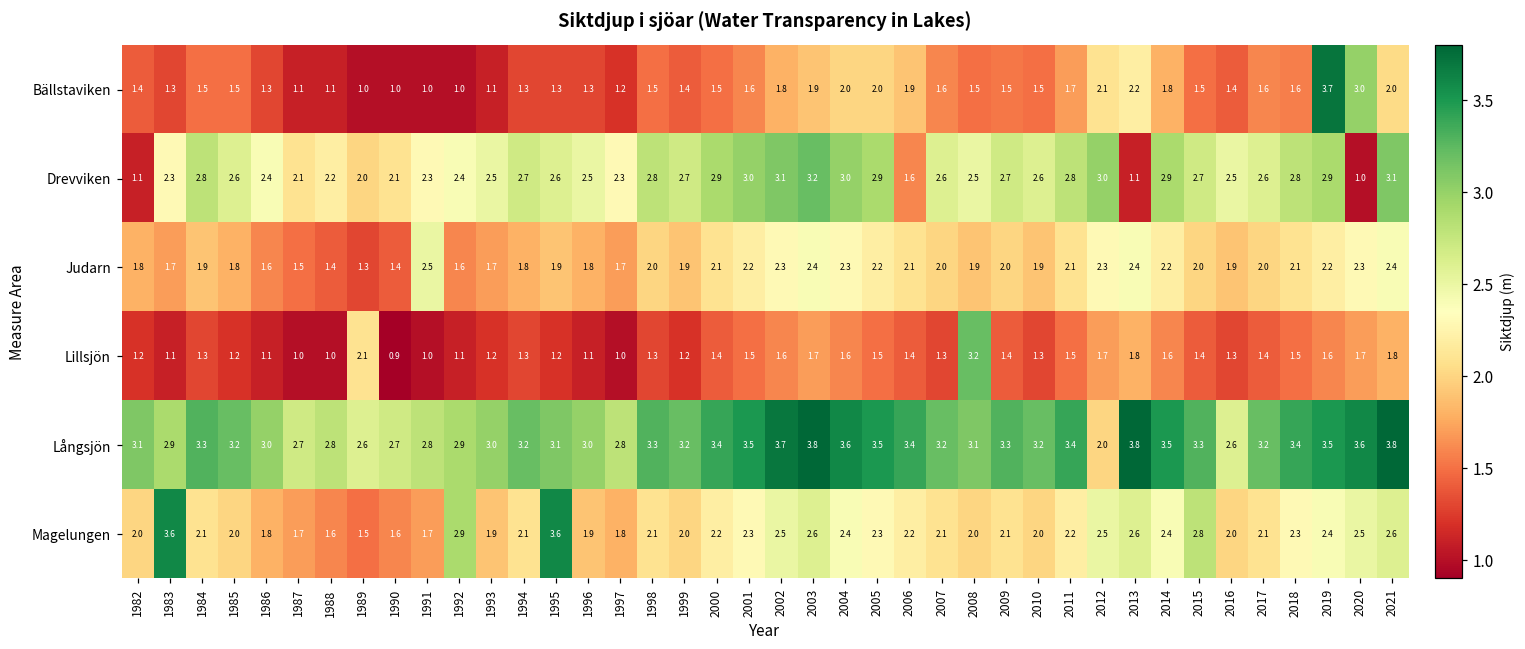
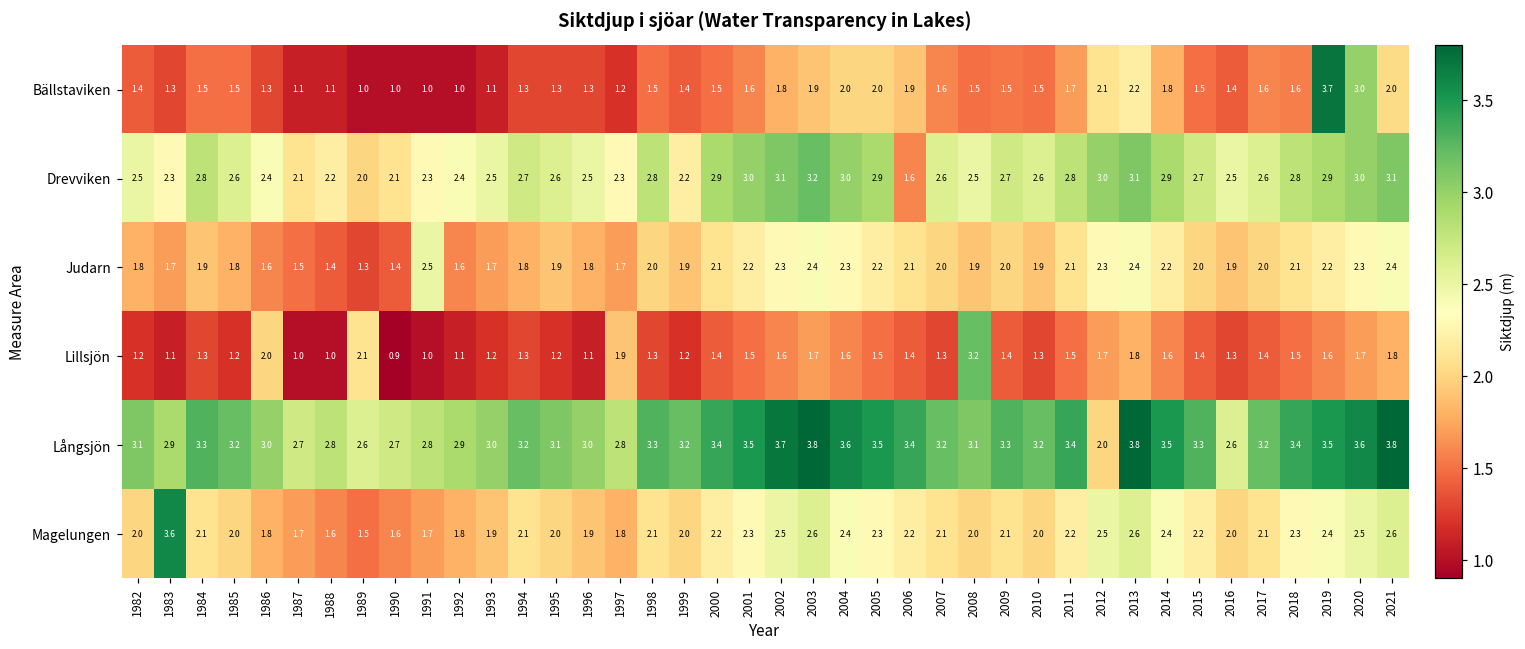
Drevviken, 1982: 1.1 -> 2.5
Drevviken, 1999: 2.7 -> 2.2
Drevviken, 2013: 1.1 -> 3.1
Drevviken, 2020: 1.0 -> 3.0
Lillsjön, 1986: 1.1 -> 2.0
Lillsjön, 1997: 1.0 -> 1.9
Magelungen, 1992: 2.9 -> 1.8
Magelungen, 1995: 3.6 -> 2.0
Magelungen, 2015: 2.8 -> 2.2
